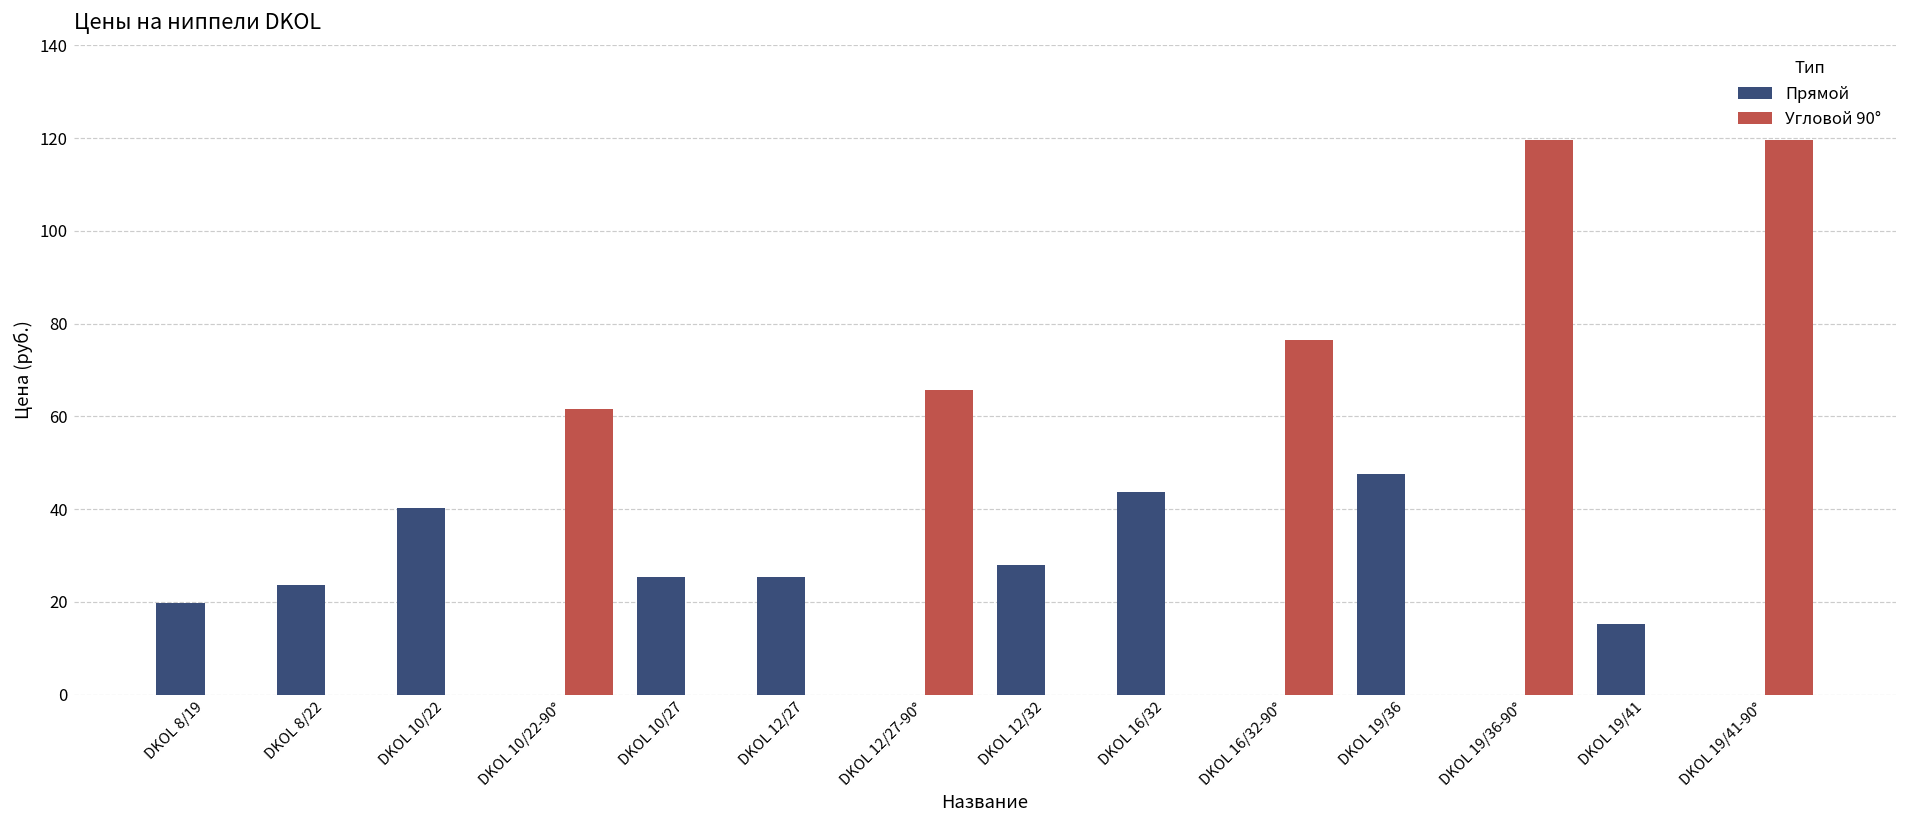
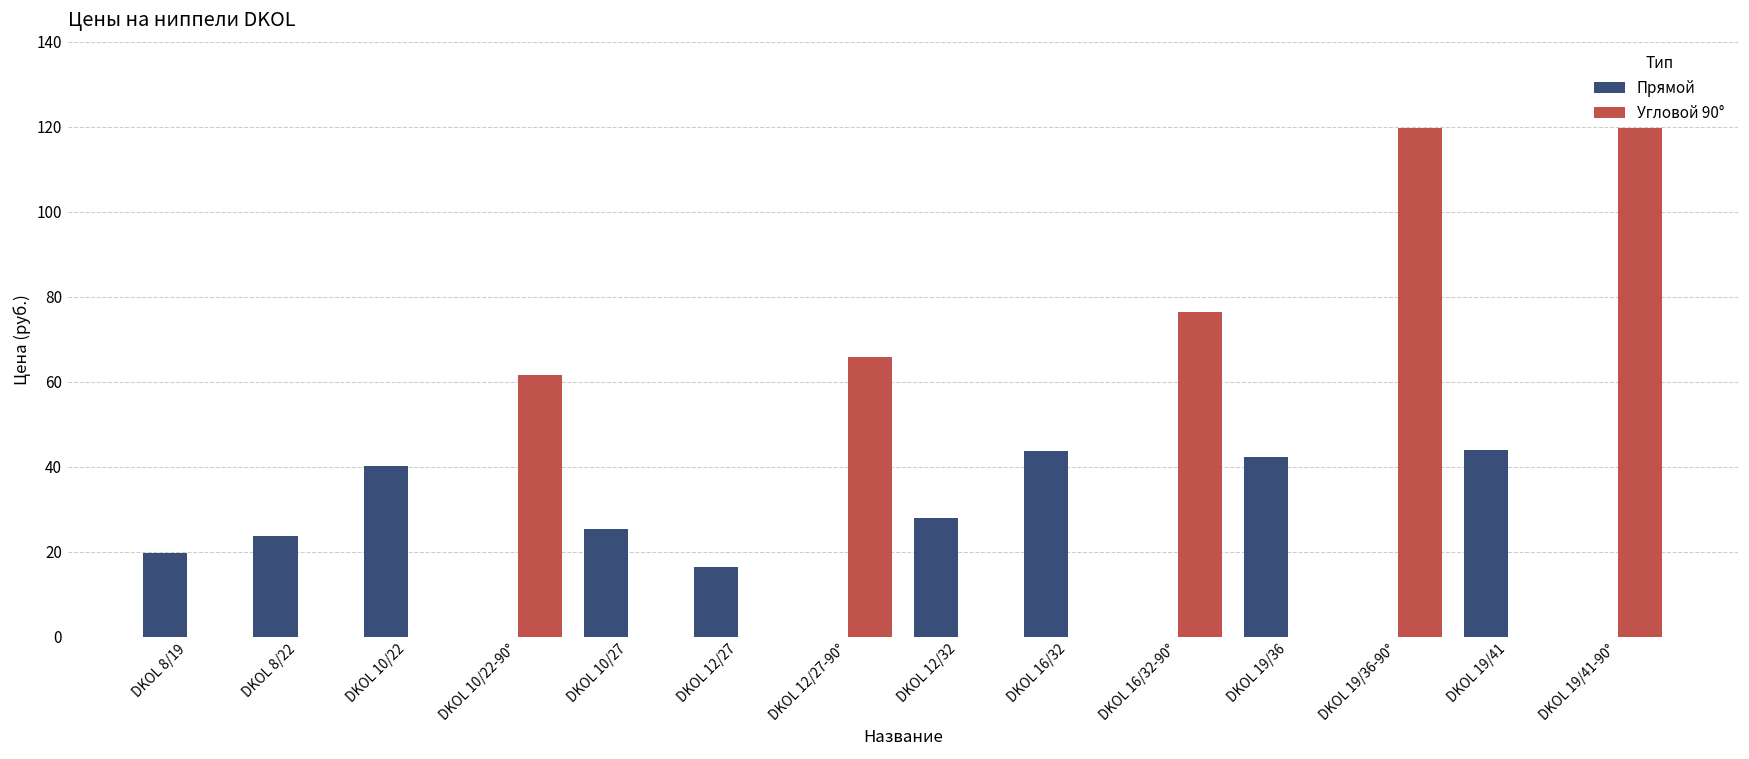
Прямой, DKOL 12/27: 25 -> 16
Прямой, DKOL 19/36: 48 -> 42
Прямой, DKOL 19/41: 15 -> 44
